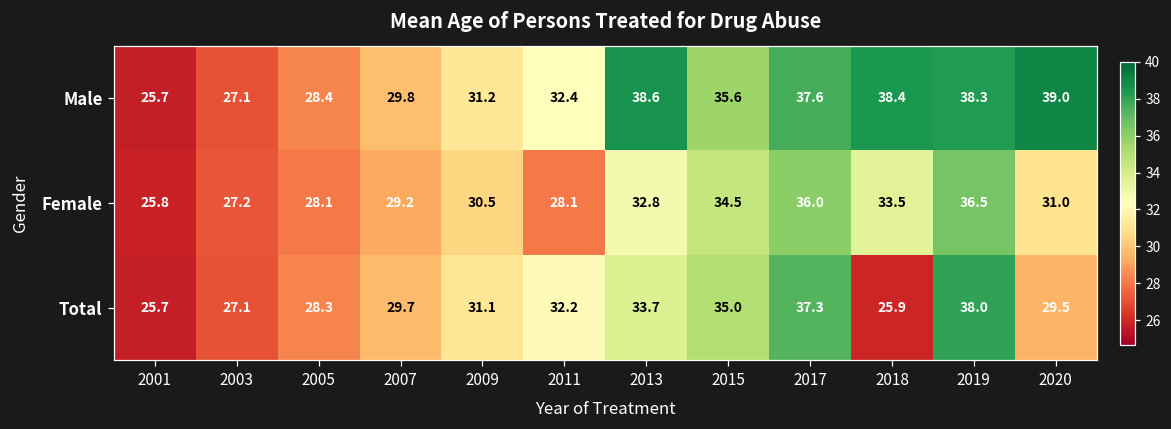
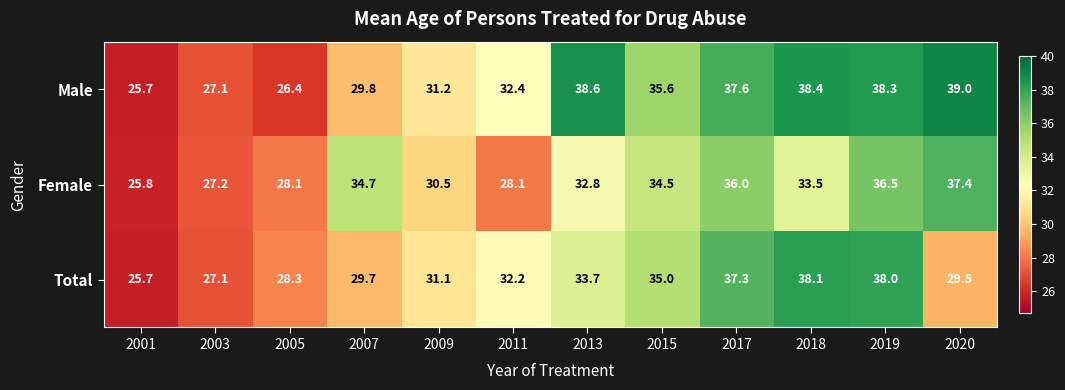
Male, 2005: 28.4 -> 26.4
Female, 2007: 29.2 -> 34.7
Female, 2020: 31.0 -> 37.4
Total, 2018: 25.9 -> 38.1
